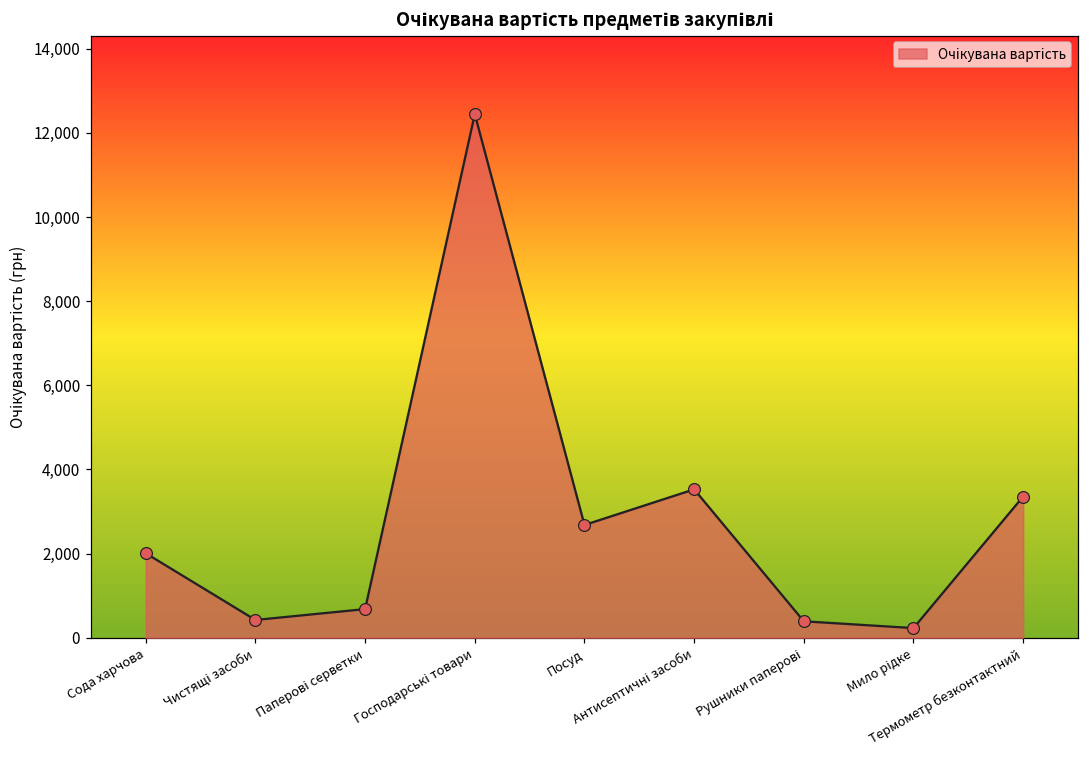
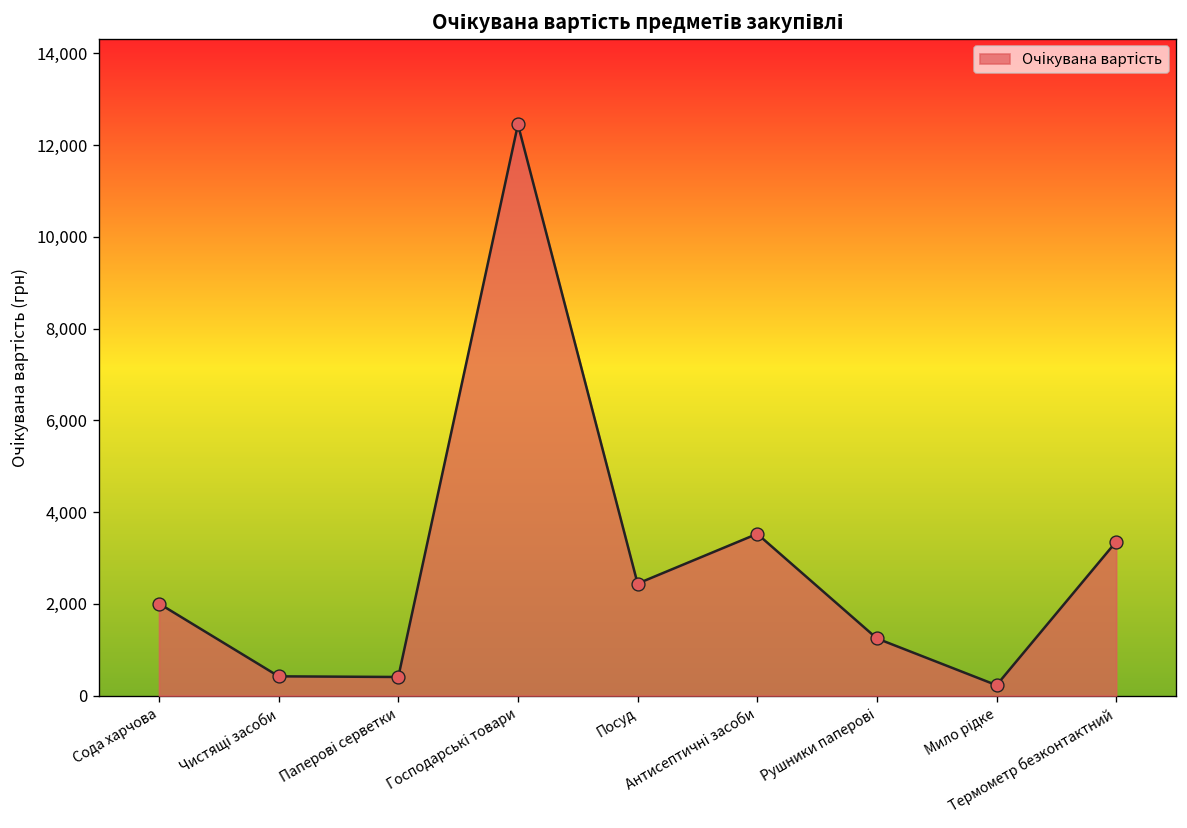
Паперові серветки: 700 -> 400
Посуд: 2,700 -> 2,400
Рушники паперові: 400 -> 1,200
